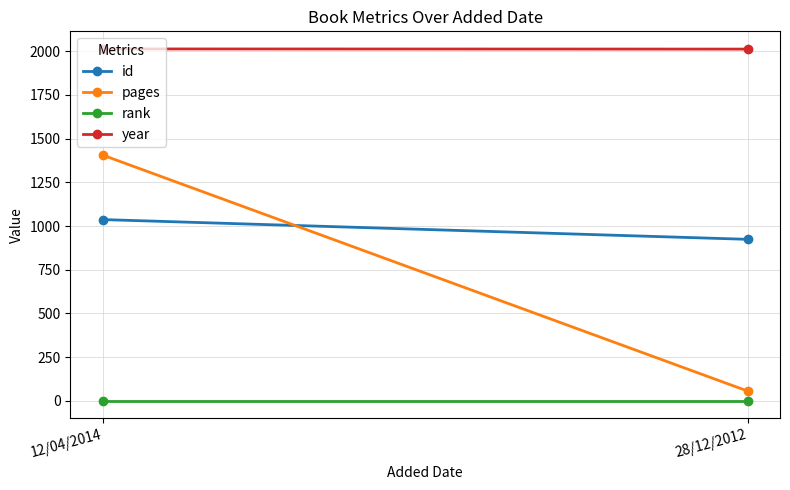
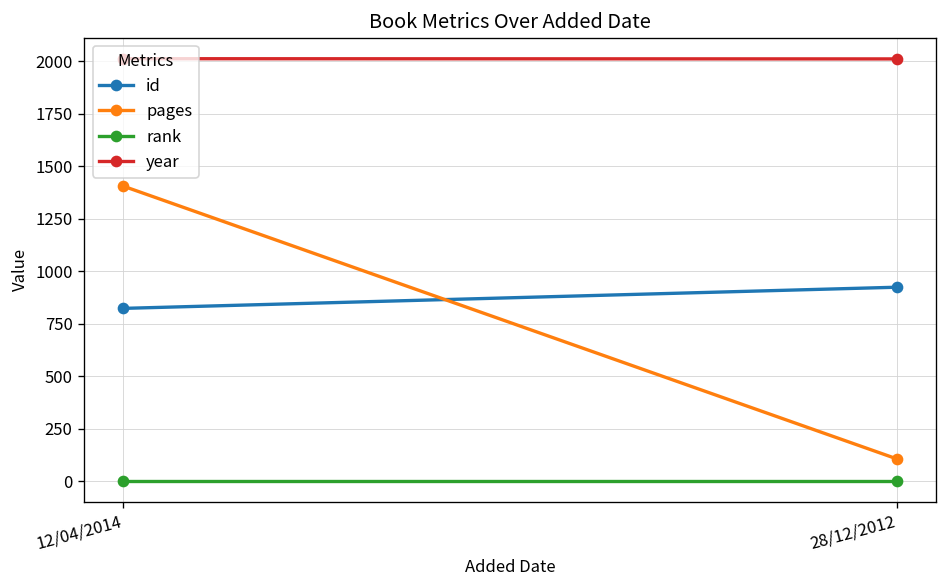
id, 12/04/2014: 1040 -> 820
pages, 28/12/2012: 60 -> 110
